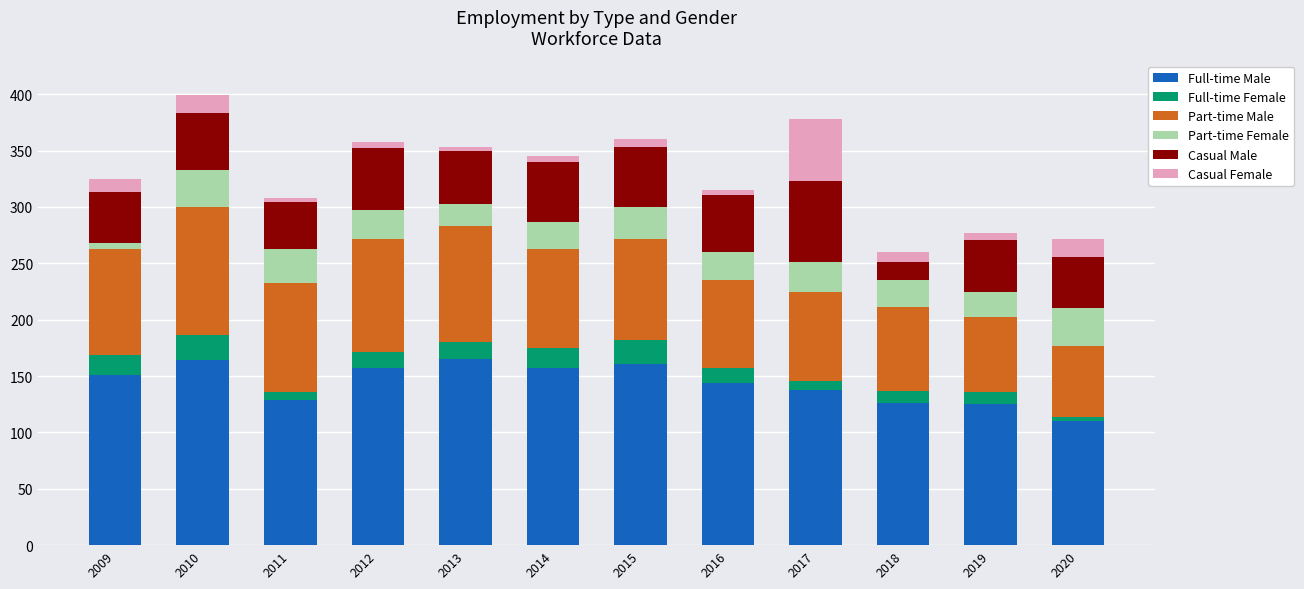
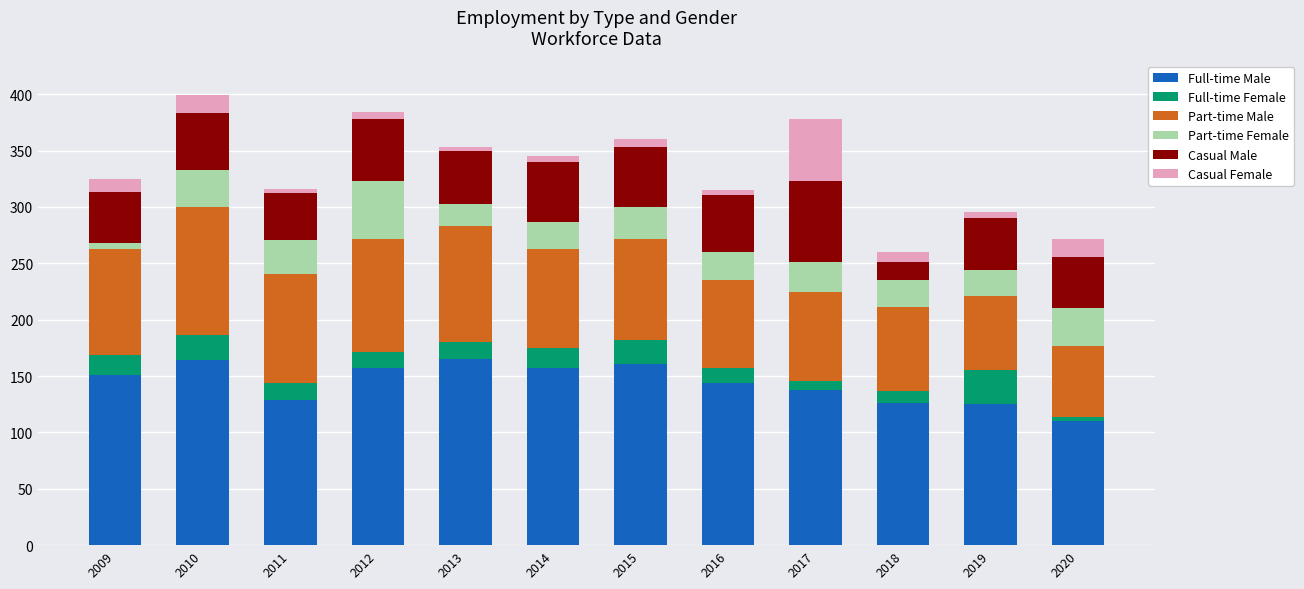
Full-time Female, 2011: 7 -> 15
Part-time Female, 2012: 25 -> 51
Full-time Female, 2019: 11 -> 30
